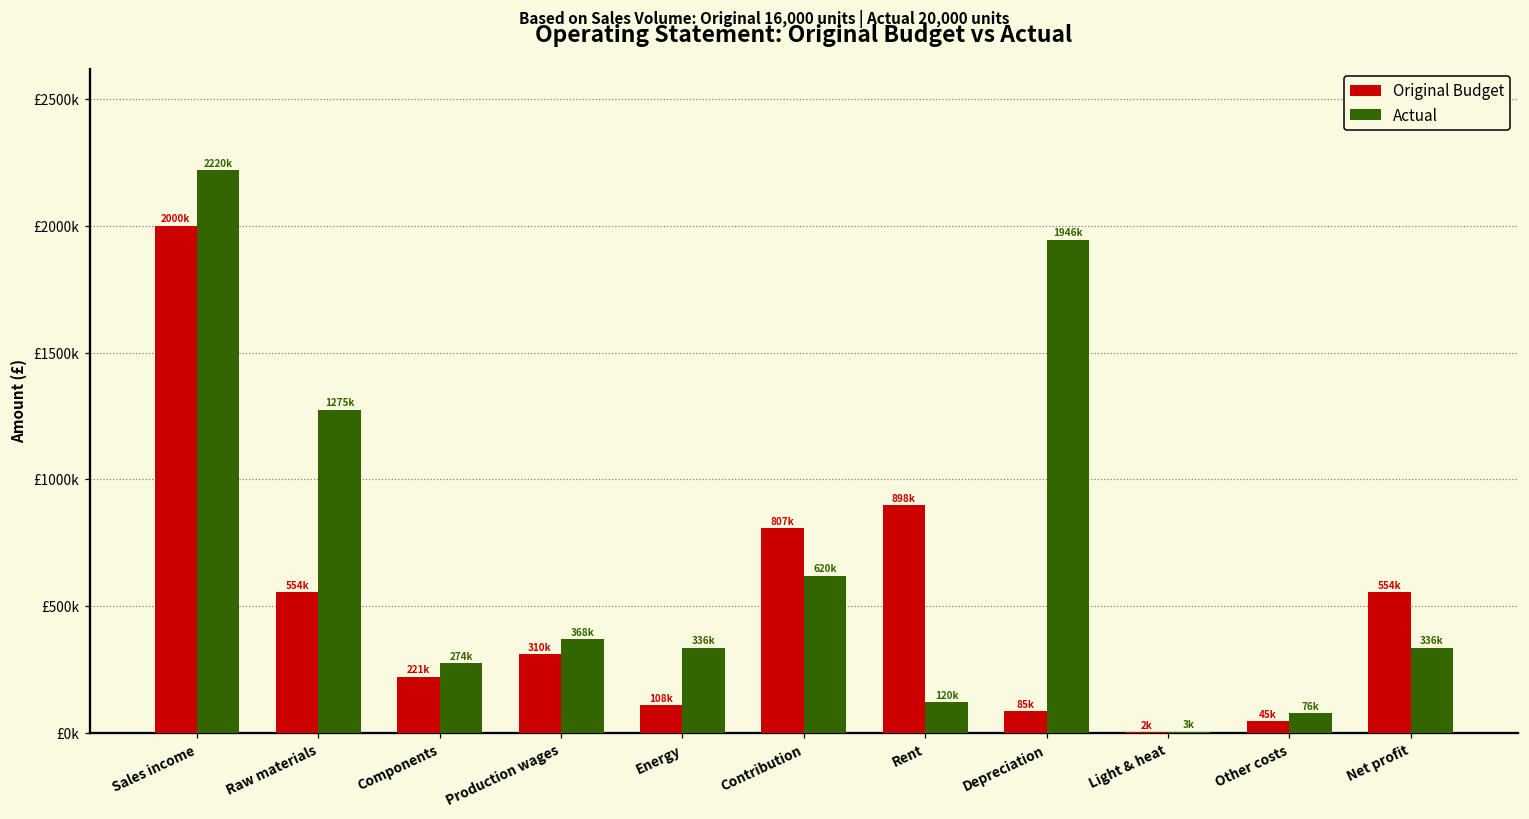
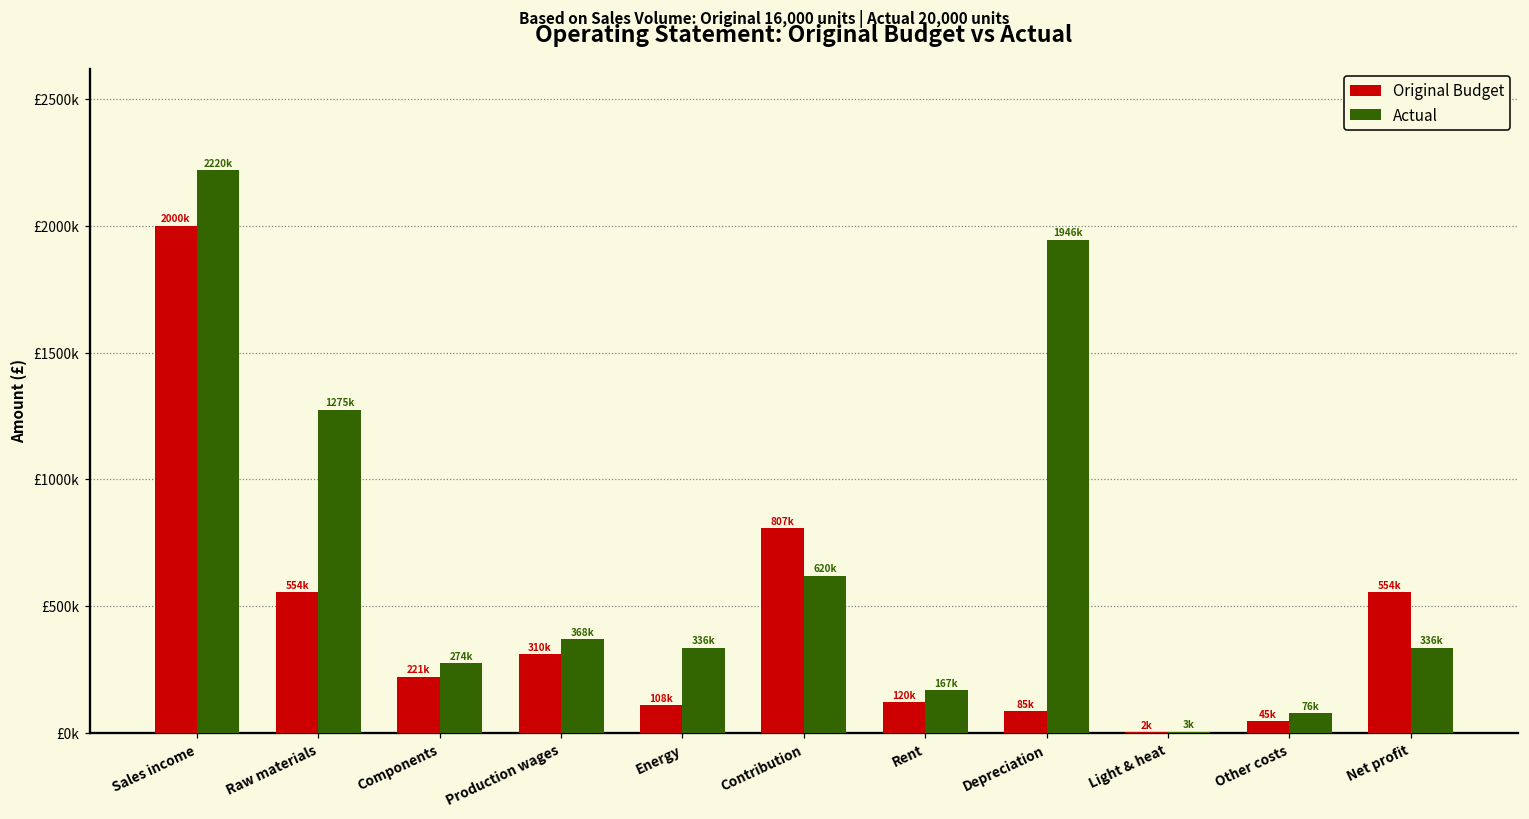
Original Budget, Rent: 898k -> 120k
Actual, Rent: 120k -> 167k
